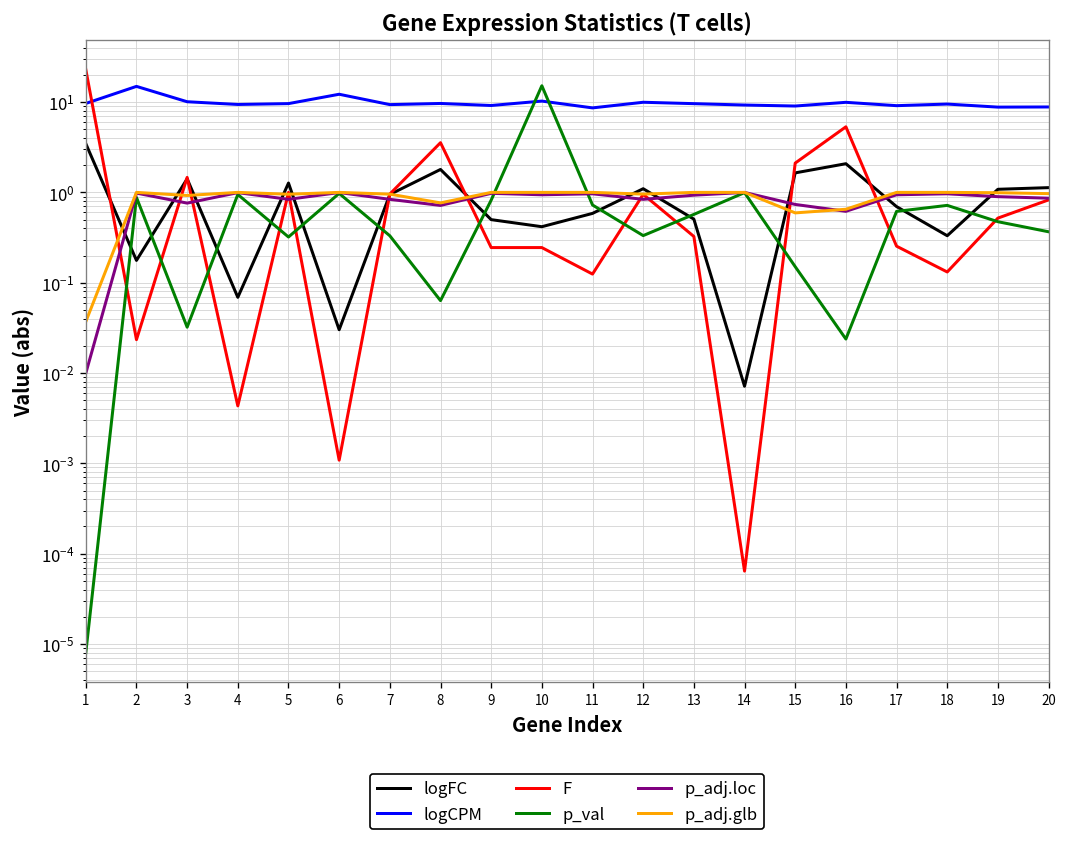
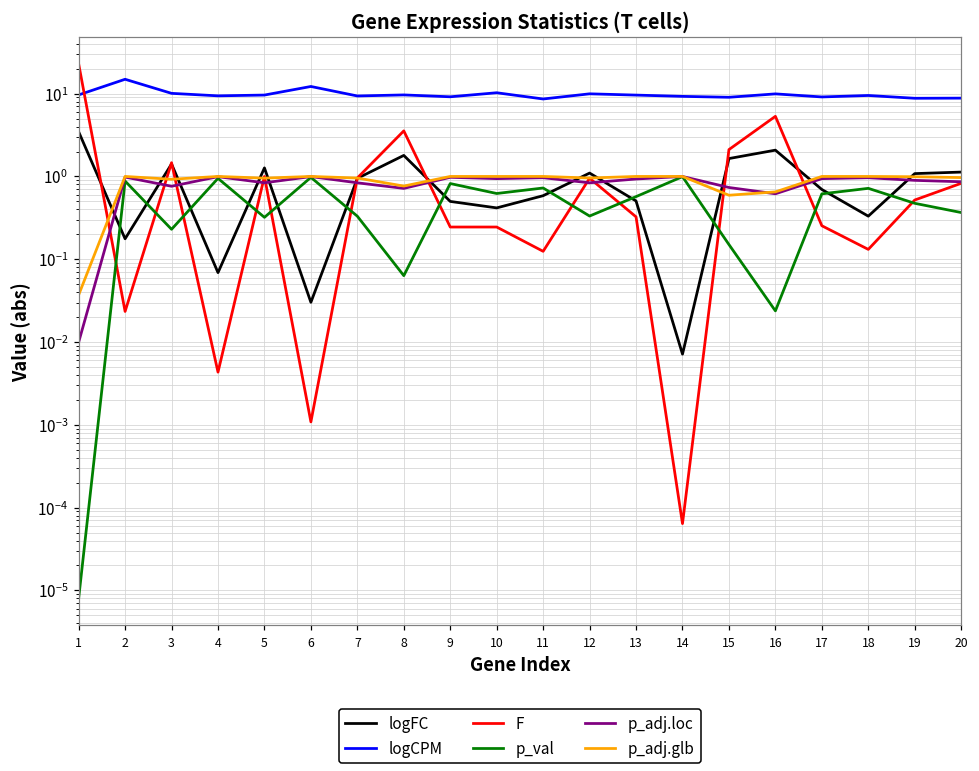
p_val, 3: 0.032 -> 0.23
p_val, 10: 15 -> 0.6
